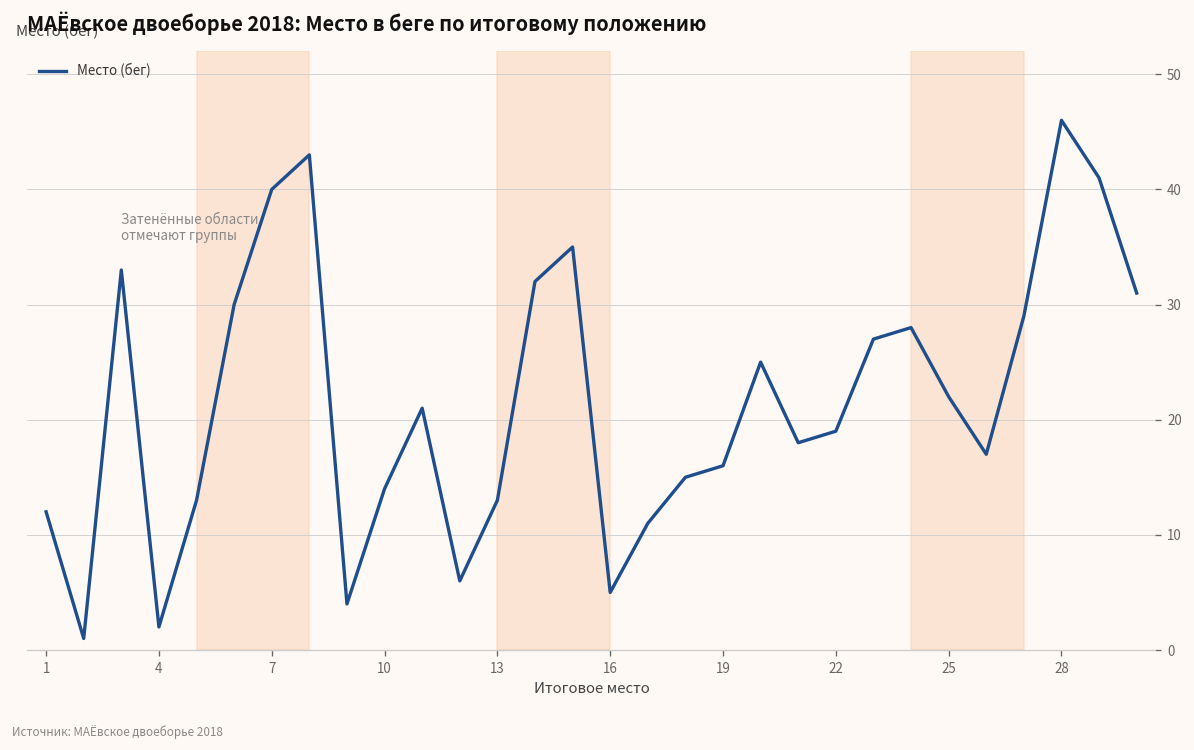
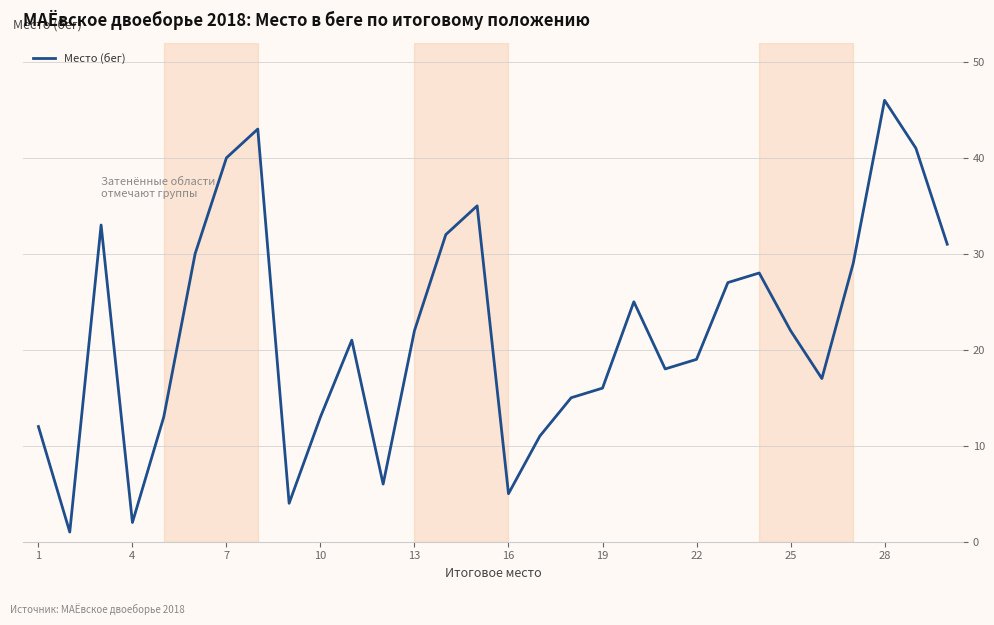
10: 14 -> 13
13: 13 -> 22
